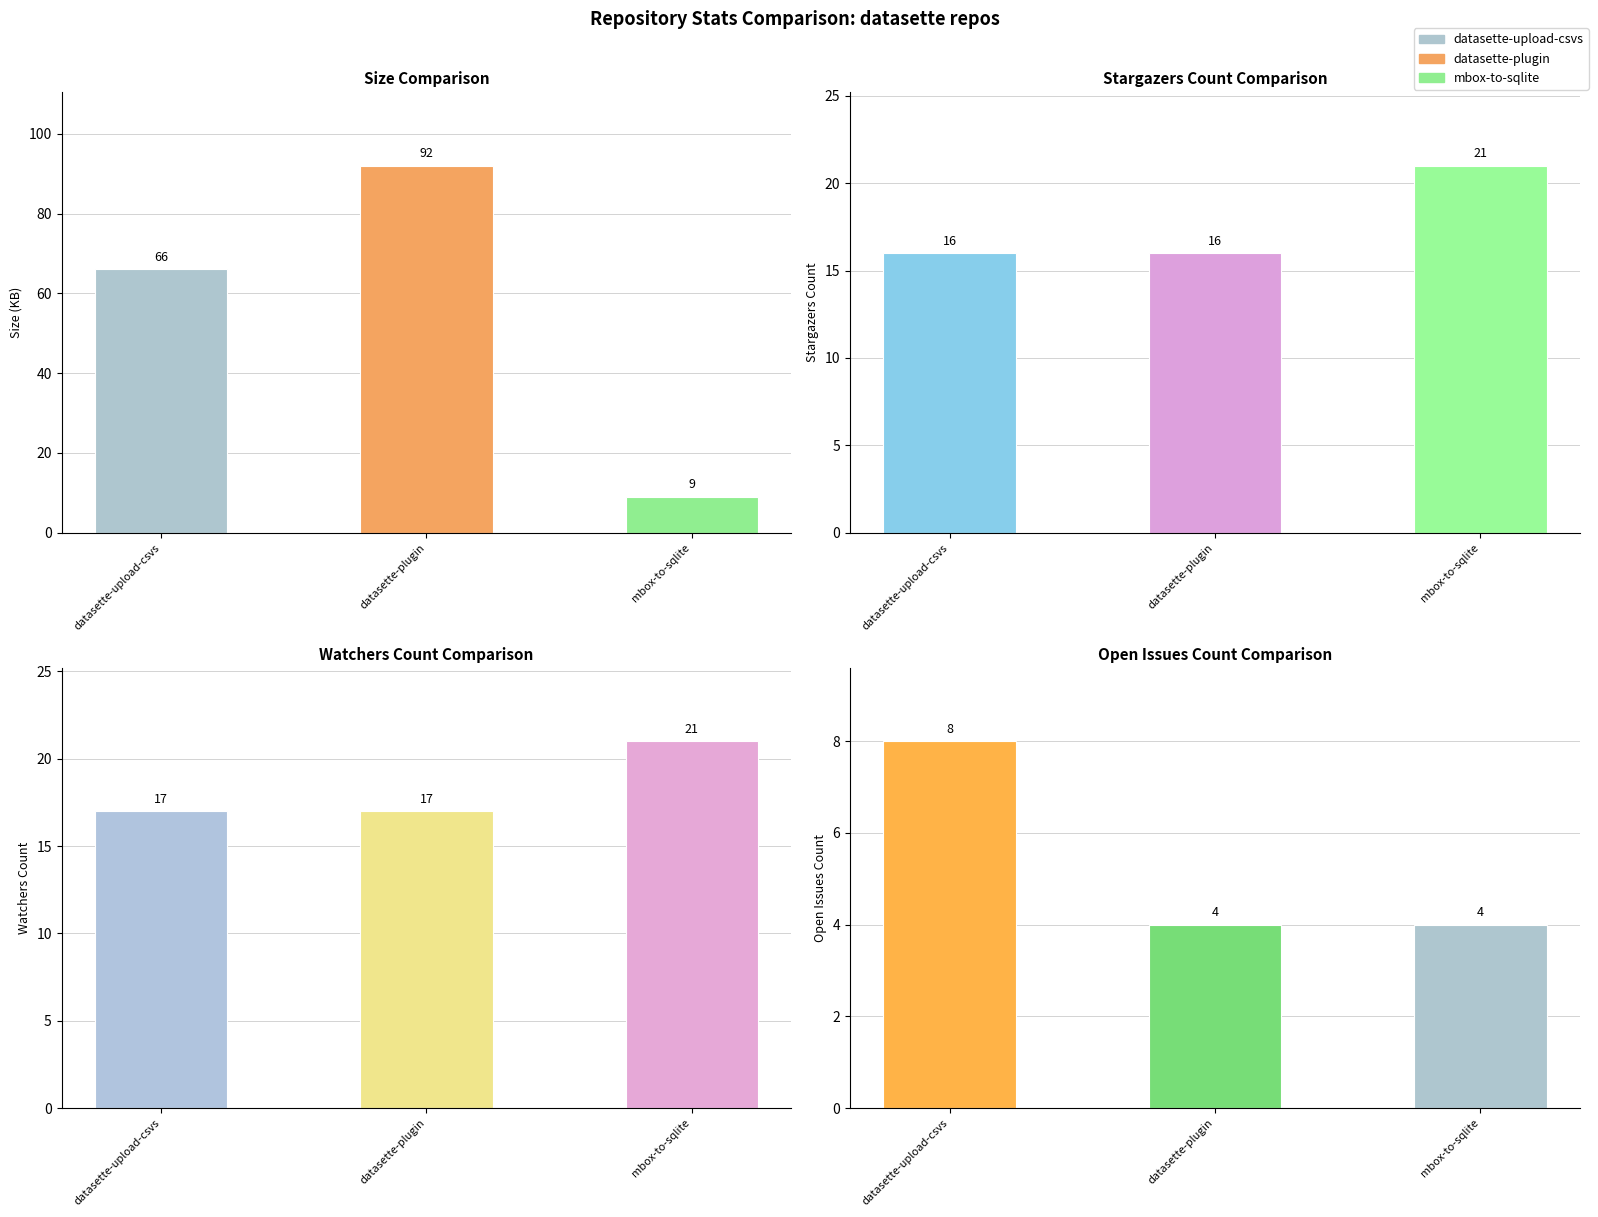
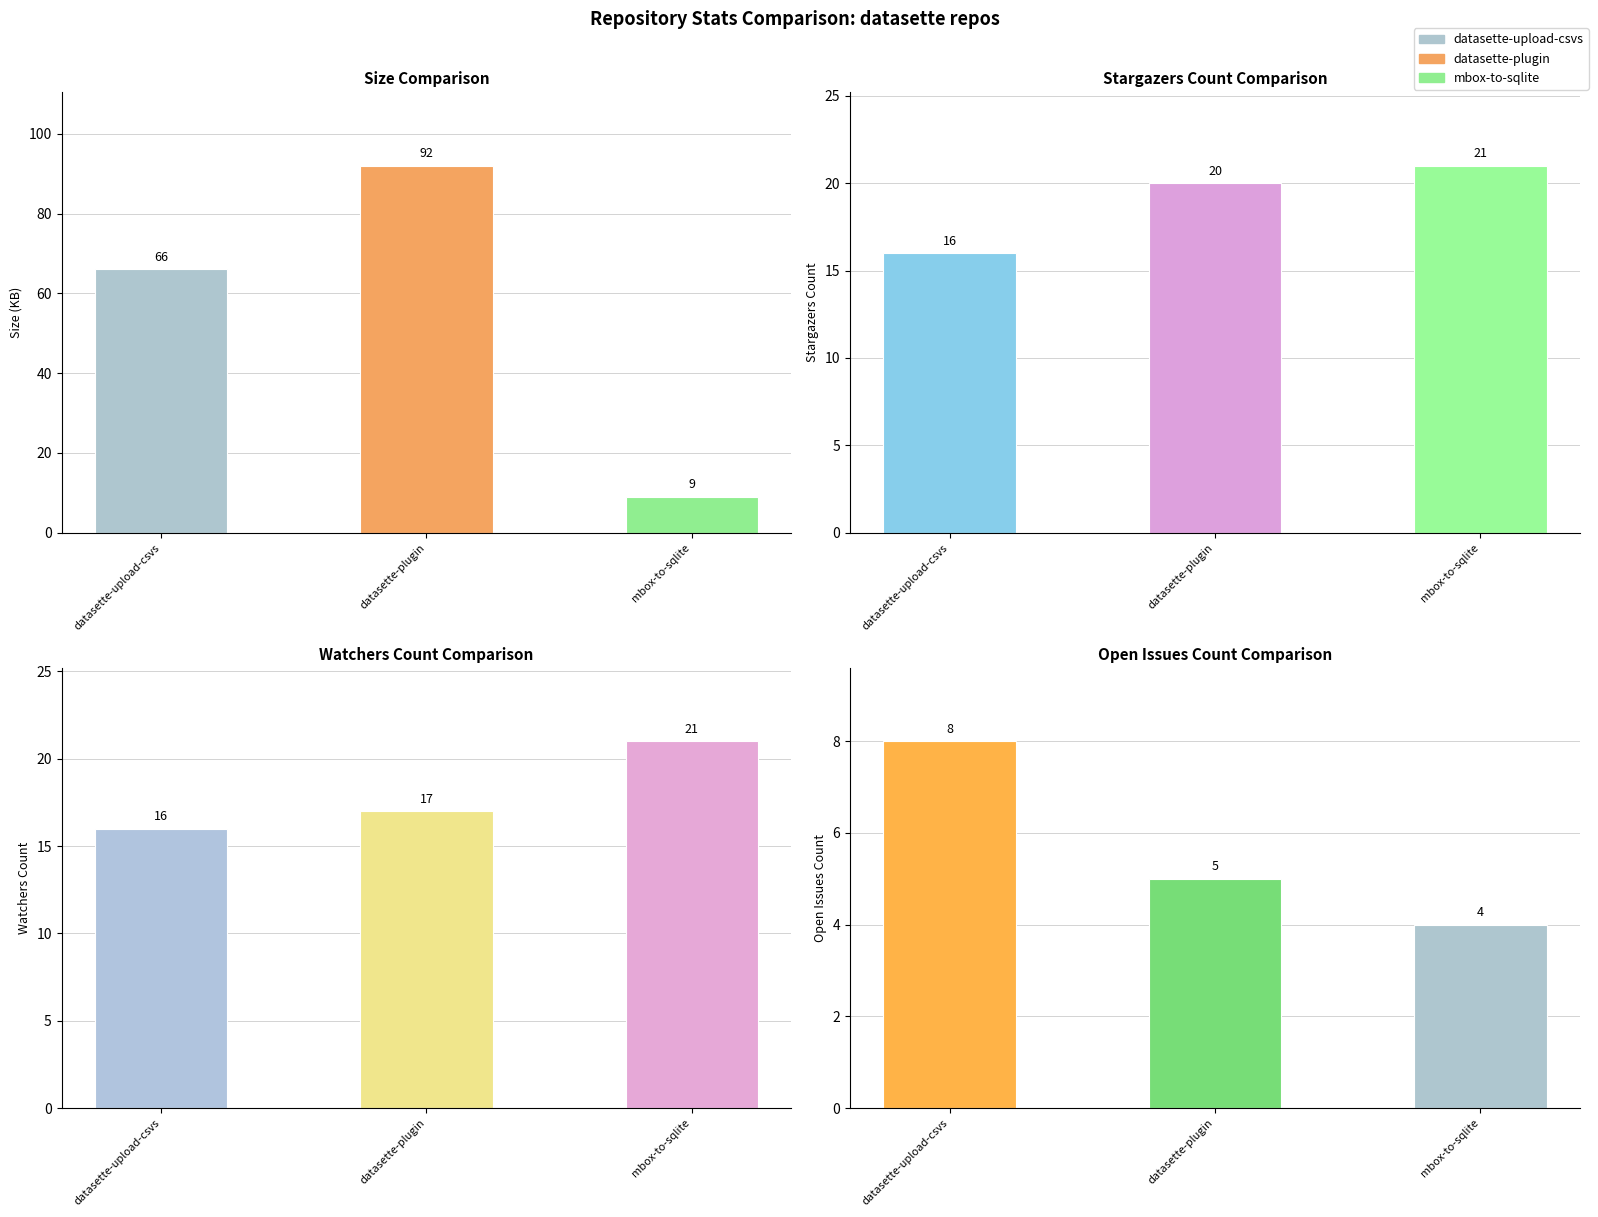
Stargazers Count Comparison, datasette-plugin: 16 -> 20
Watchers Count Comparison, datasette-upload-csvs: 17 -> 16
Open Issues Count Comparison, datasette-plugin: 4 -> 5
